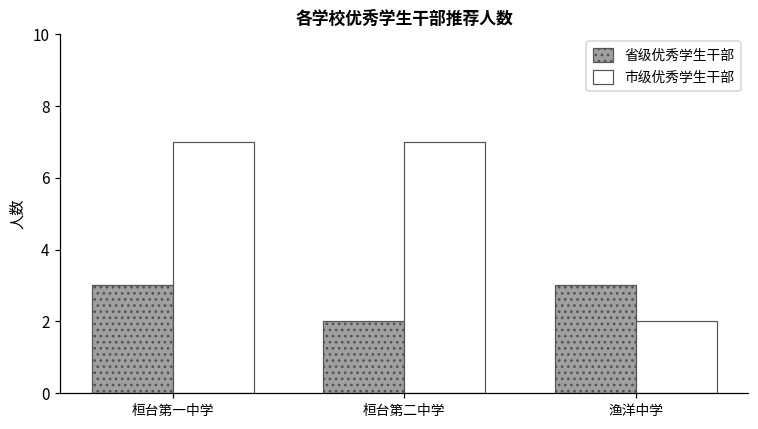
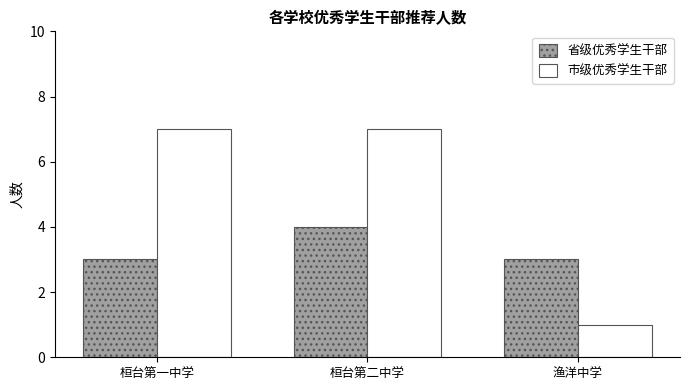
省级优秀学生干部, 桓台第二中学: 2 -> 4
市级优秀学生干部, 渔洋中学: 2 -> 1
